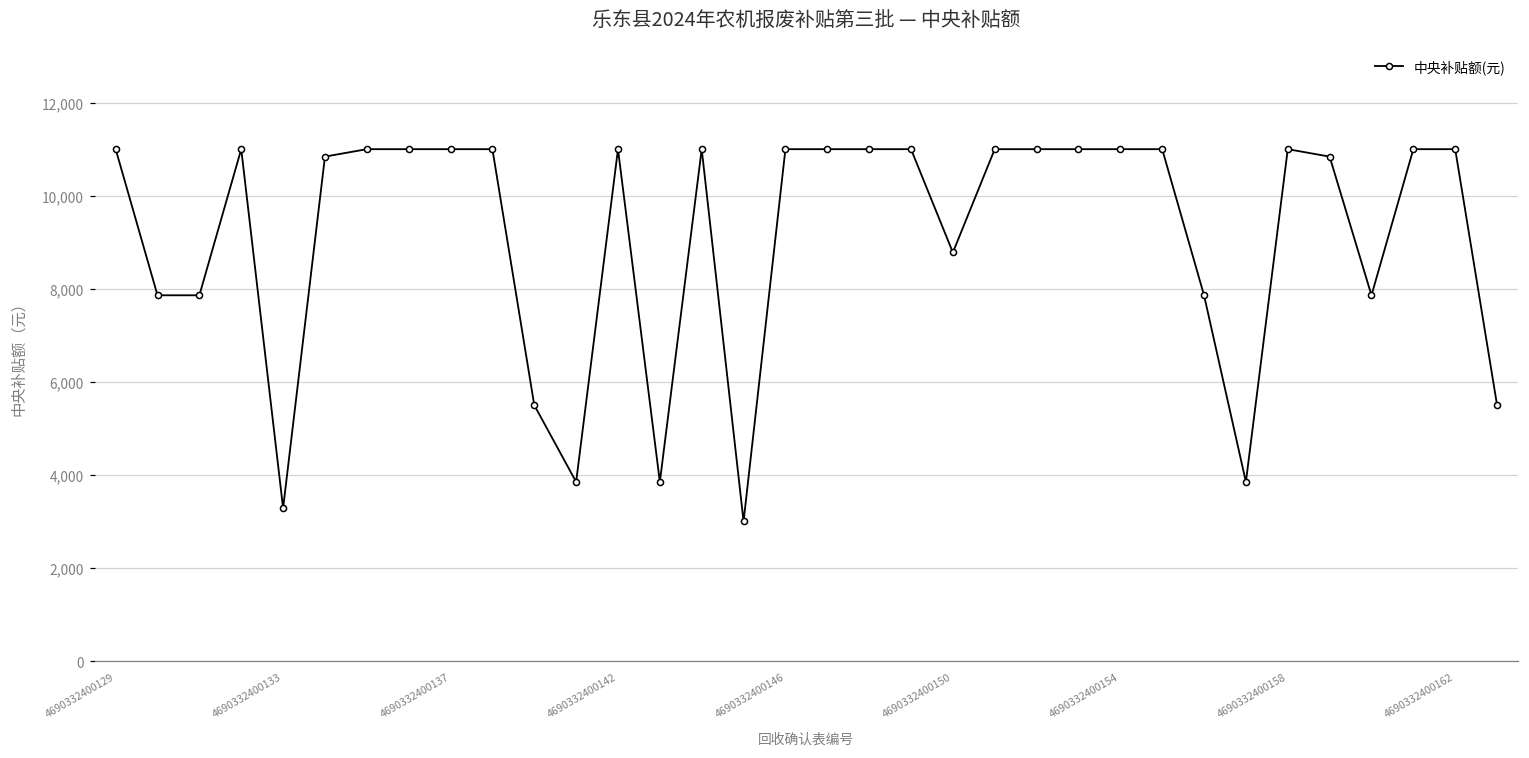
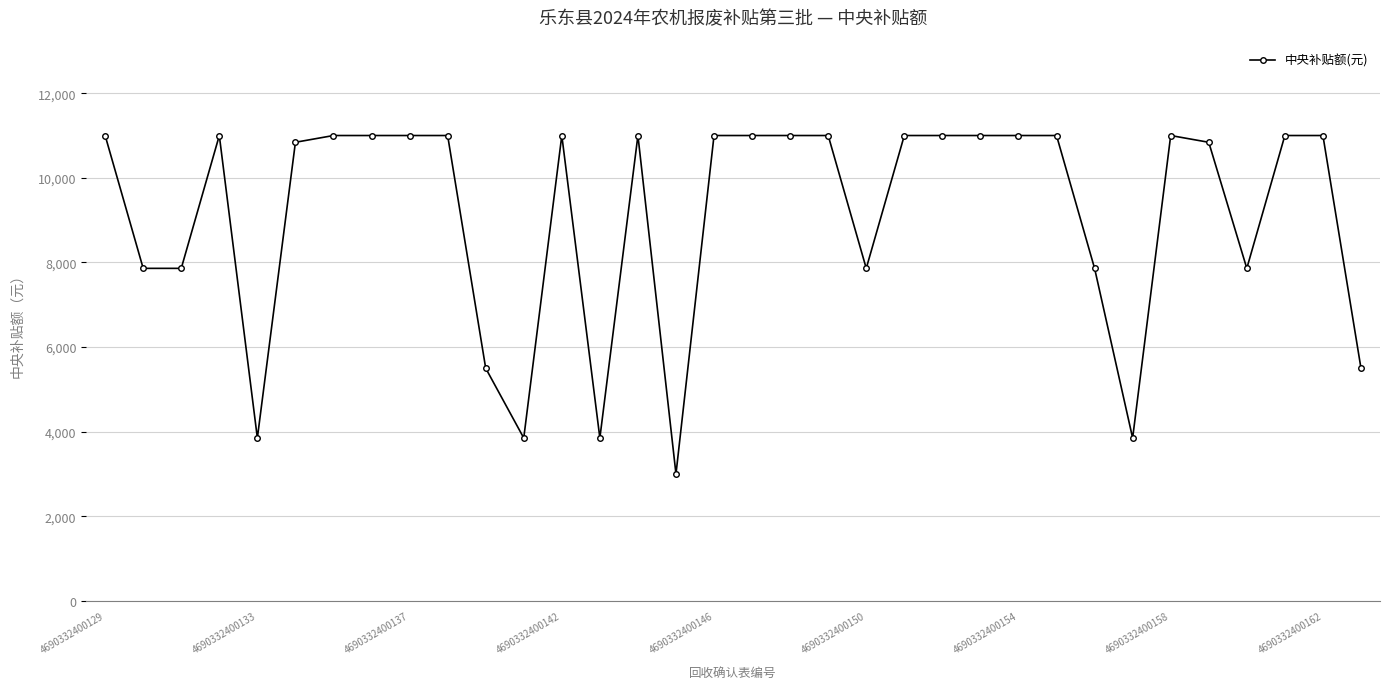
4690332400133: 3,300 -> 3,900
4690332400150: 8,800 -> 7,900
